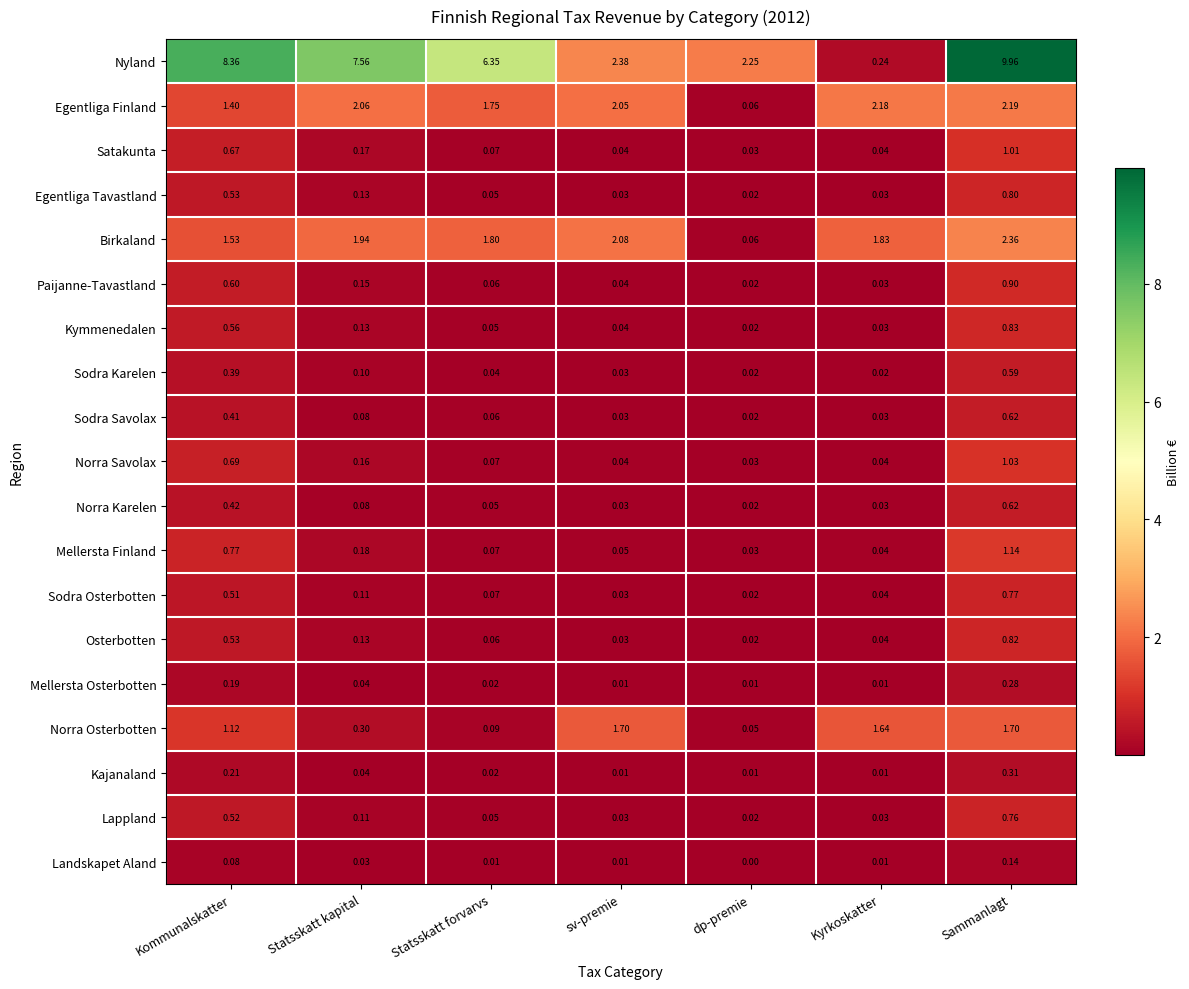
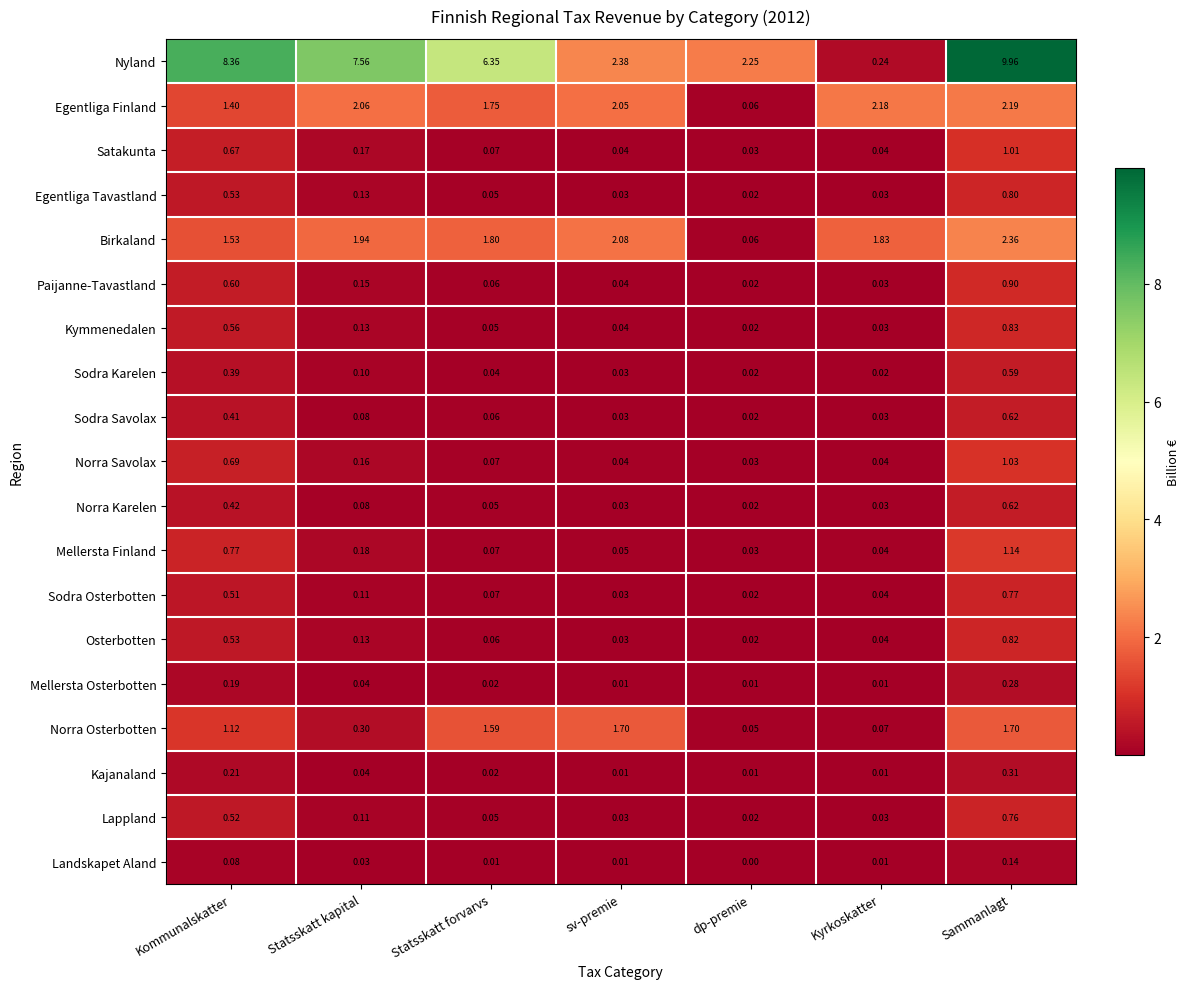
Norra Osterbotten, Statsskatt forvarvs: 0.09 -> 1.59
Norra Osterbotten, Kyrkoskatter: 1.64 -> 0.07
